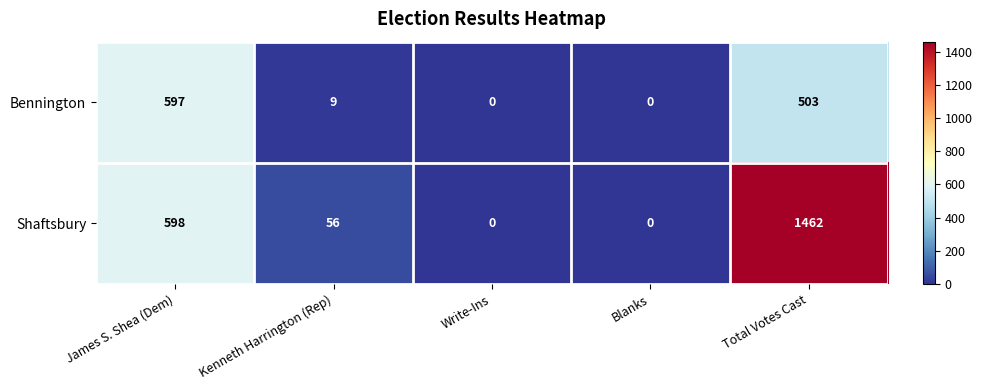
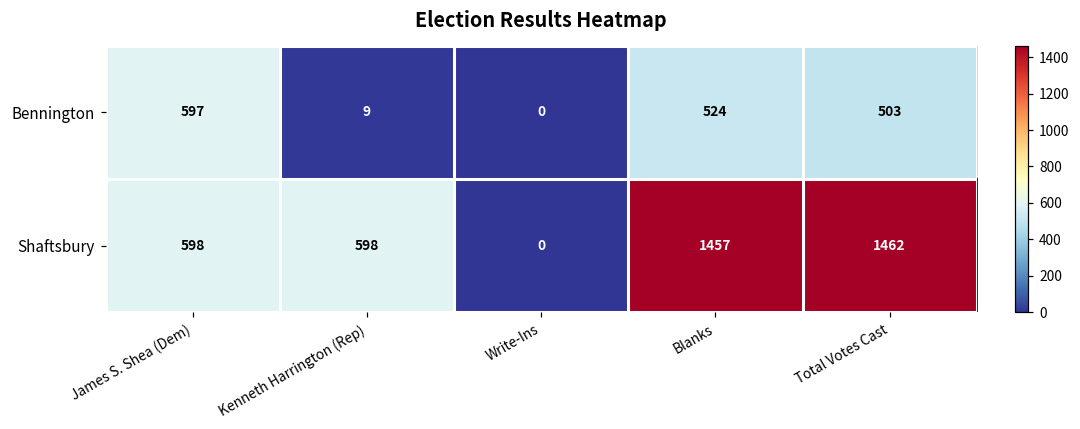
Bennington, Blanks: 0 -> 524
Shaftsbury, Kenneth Harrington (Rep): 56 -> 598
Shaftsbury, Blanks: 0 -> 1457
